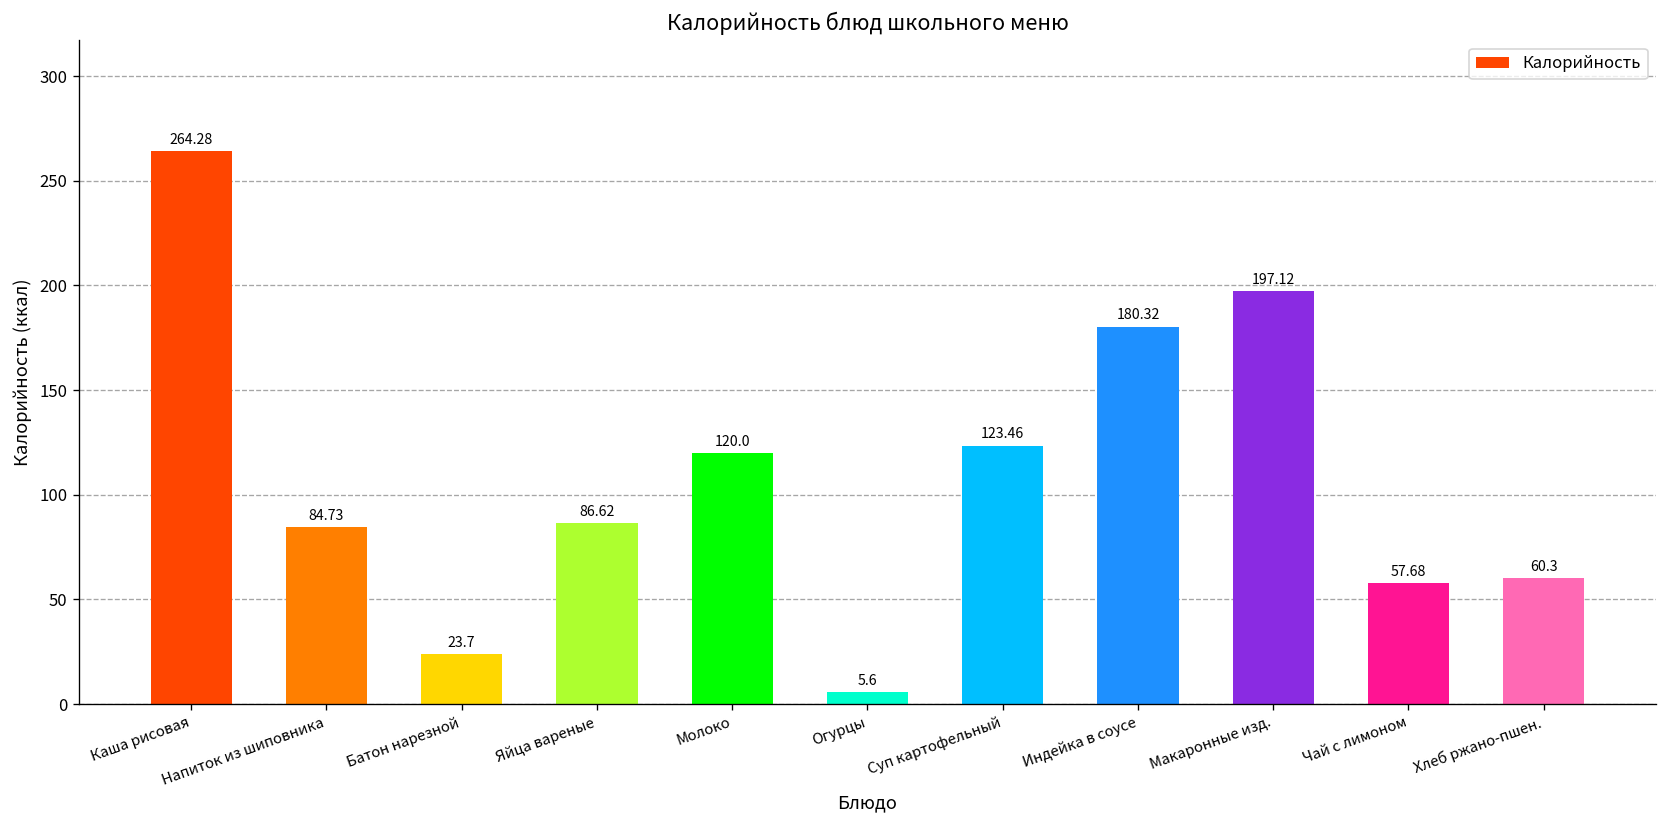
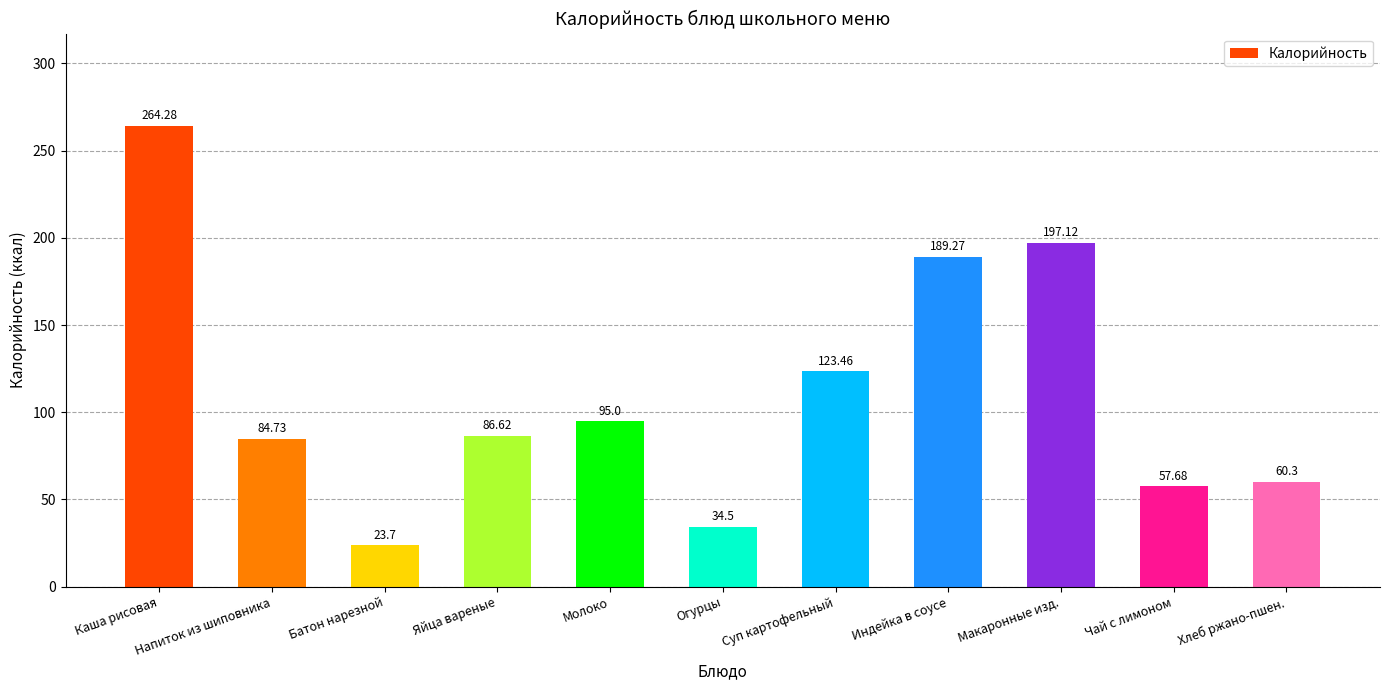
Молоко: 120.0 -> 95.0
Огурцы: 5.6 -> 34.5
Индейка в соусе: 180.32 -> 189.27
